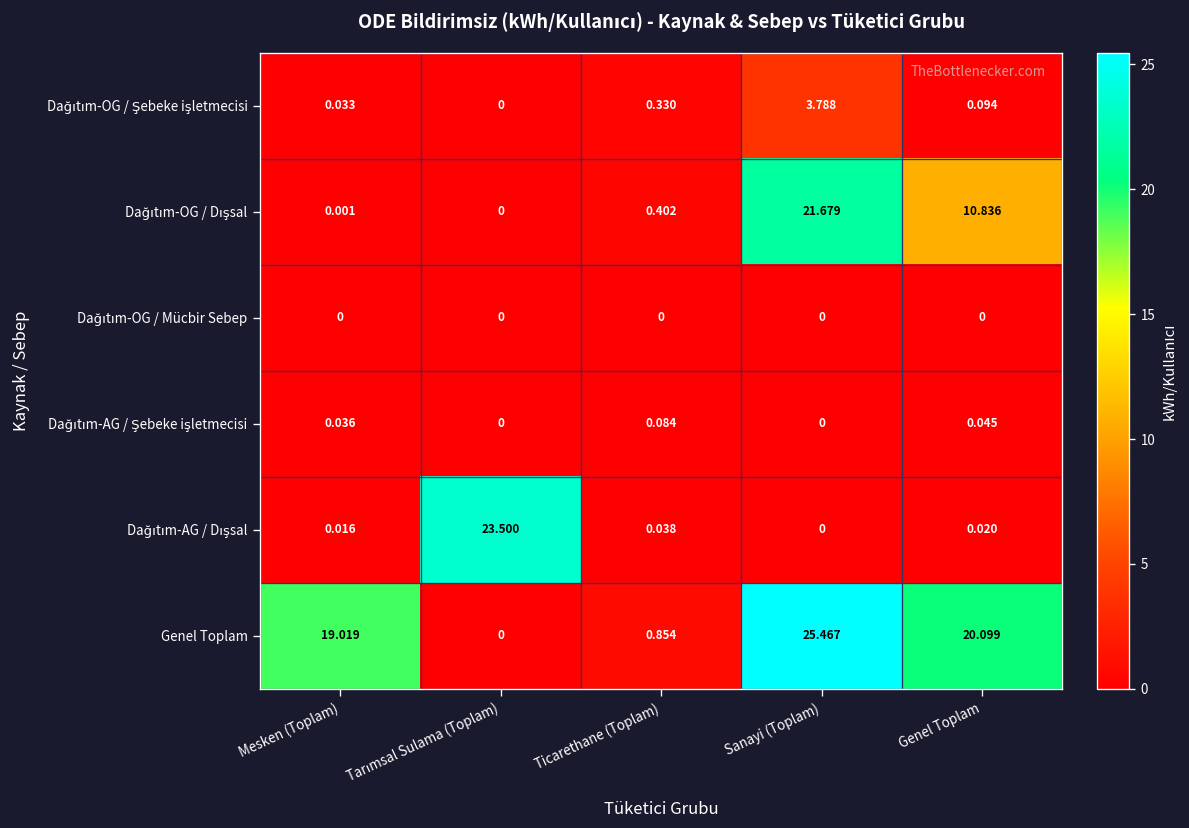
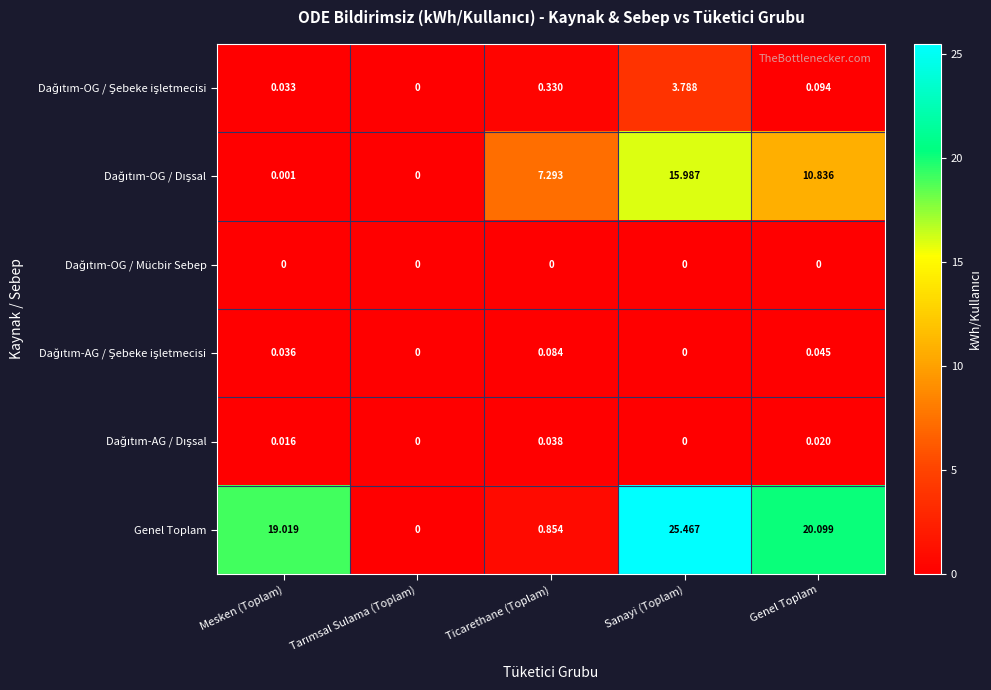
Dağıtım-OG / Dışsal, Ticarethane (Toplam): 0.402 -> 7.293
Dağıtım-OG / Dışsal, Sanayi (Toplam): 21.679 -> 15.987
Dağıtım-AG / Dışsal, Tarımsal Sulama (Toplam): 23.500 -> 0
